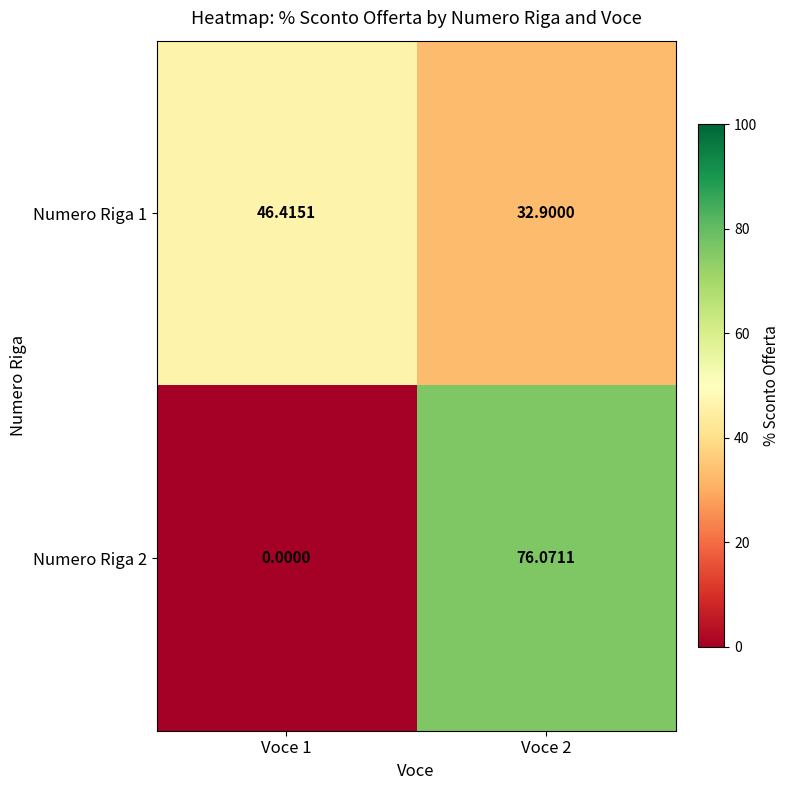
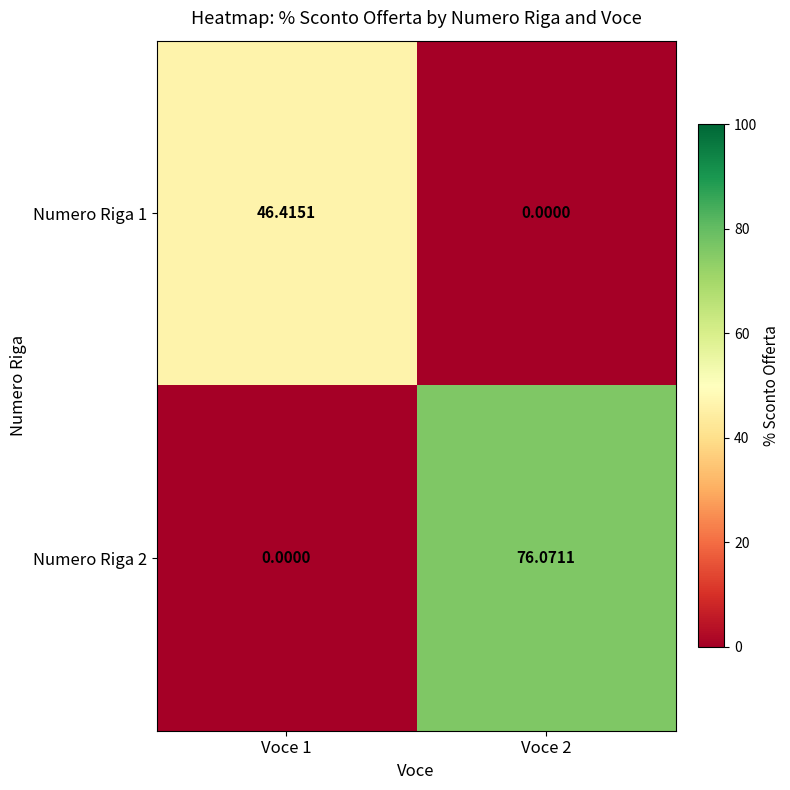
Numero Riga 1, Voce 2: 32.9000 -> 0.0000
